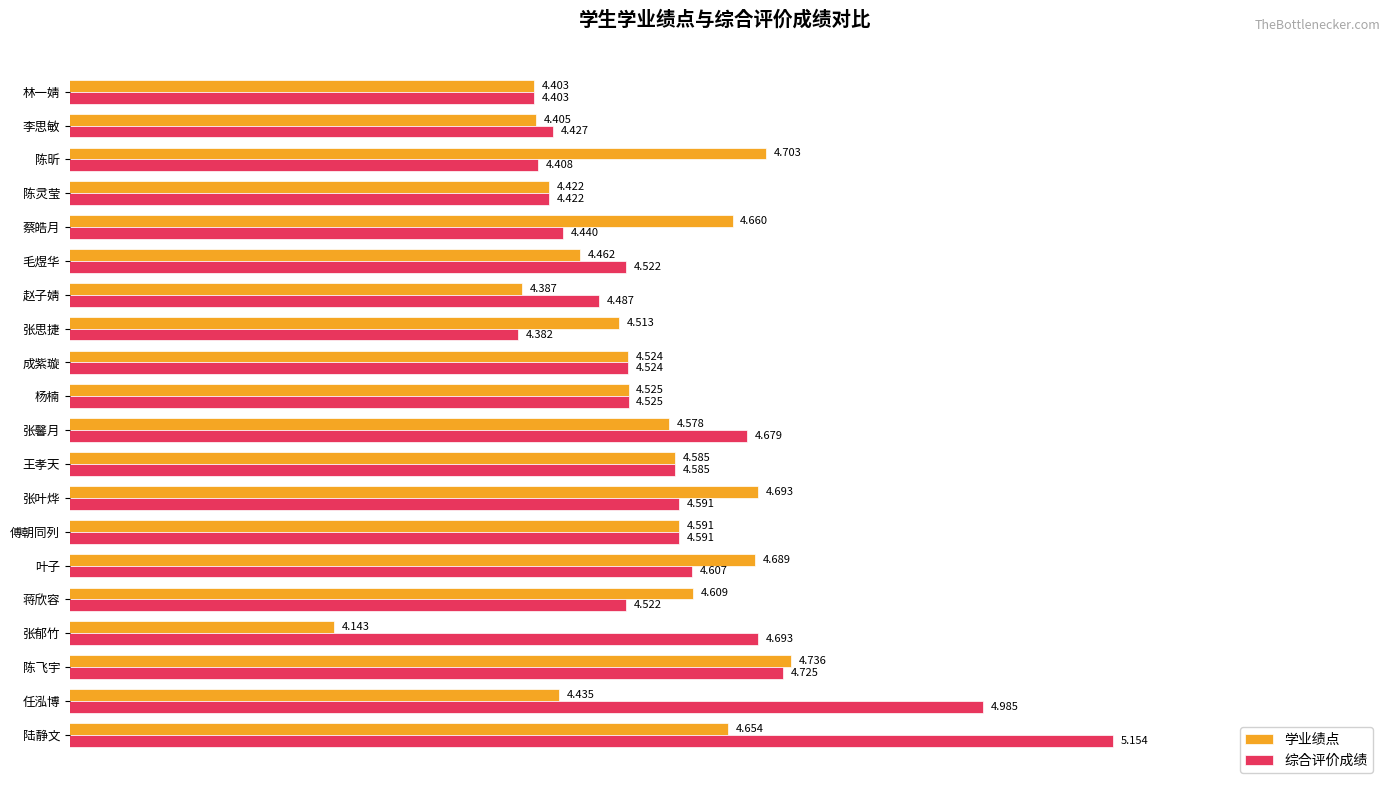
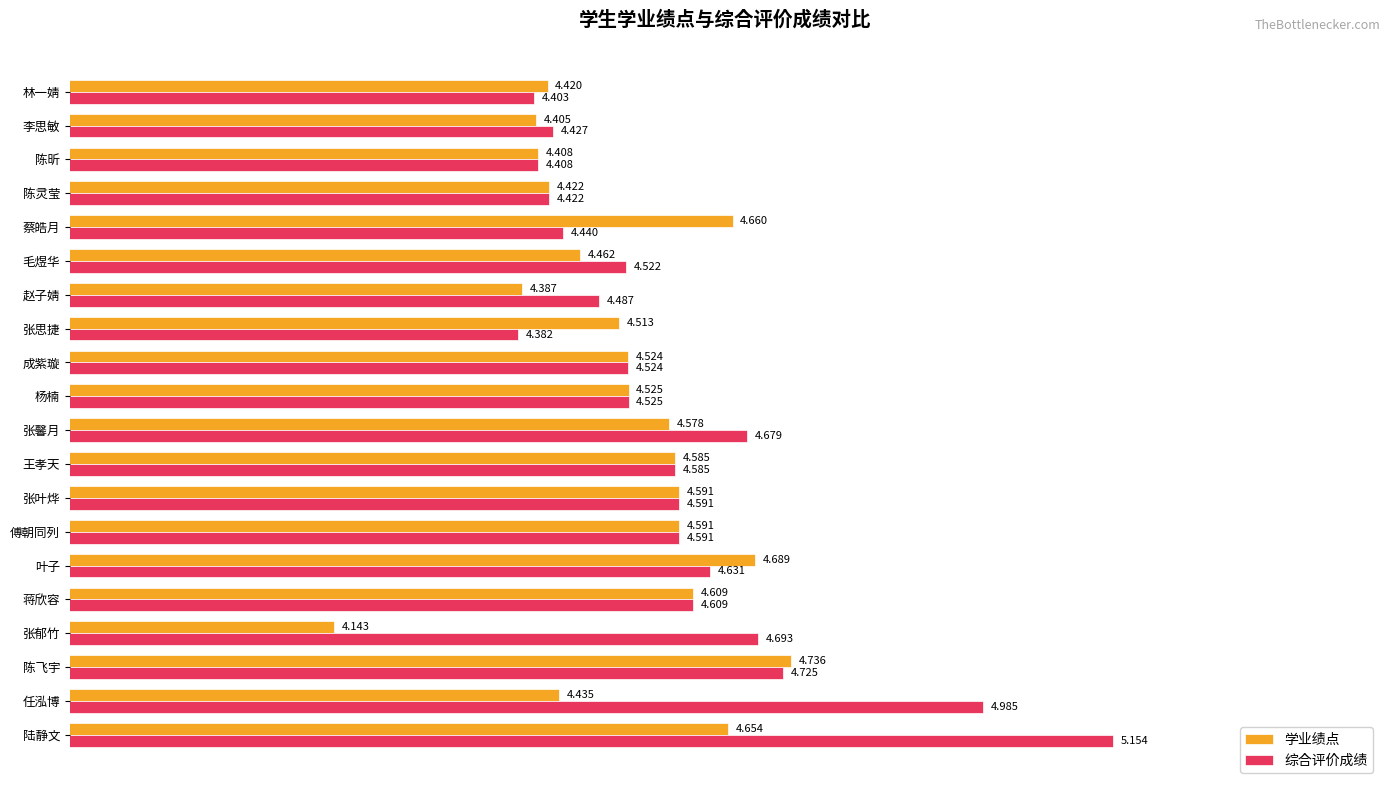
学业绩点, 林一婧: 4.403 -> 4.420
学业绩点, 陈昕: 4.703 -> 4.408
学业绩点, 张叶烨: 4.693 -> 4.591
综合评价成绩, 叶子: 4.607 -> 4.631
综合评价成绩, 蒋欣容: 4.522 -> 4.609
